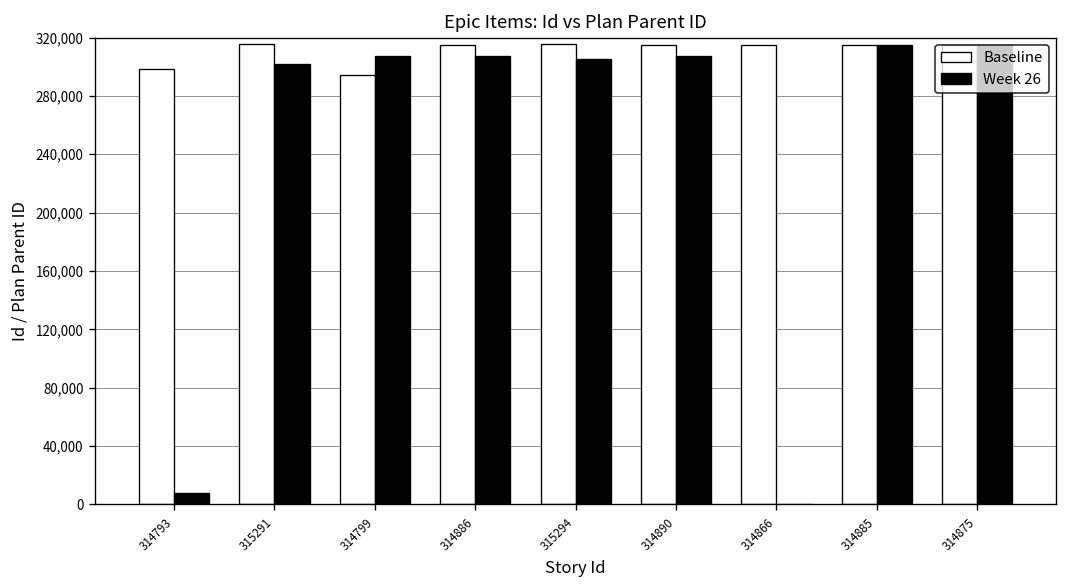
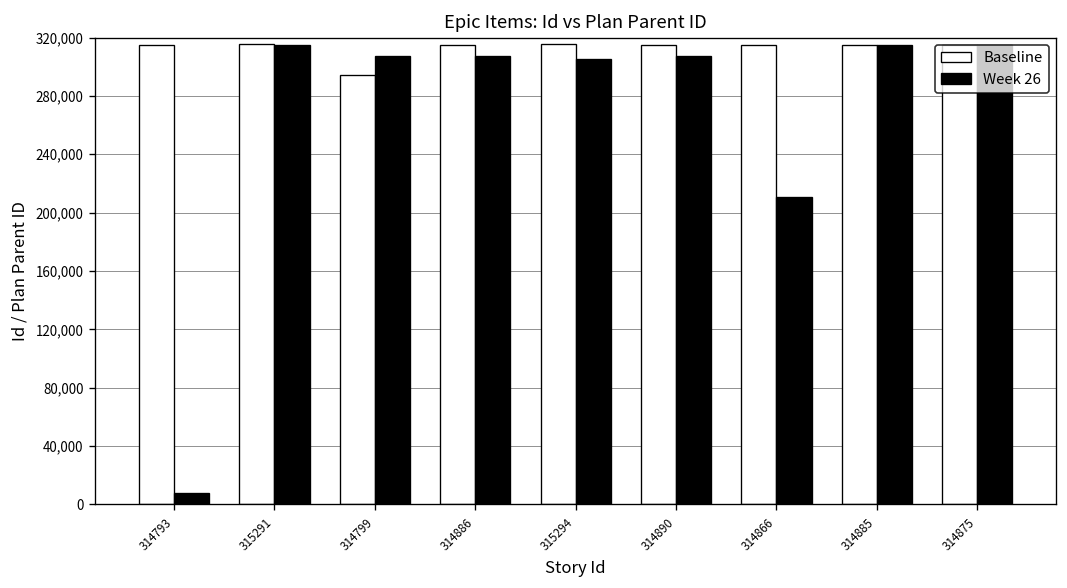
Baseline, 314793: 299,000 -> 315,000
Week 26, 315291: 302,000 -> 315,000
Week 26, 314866: 0 -> 210,000
